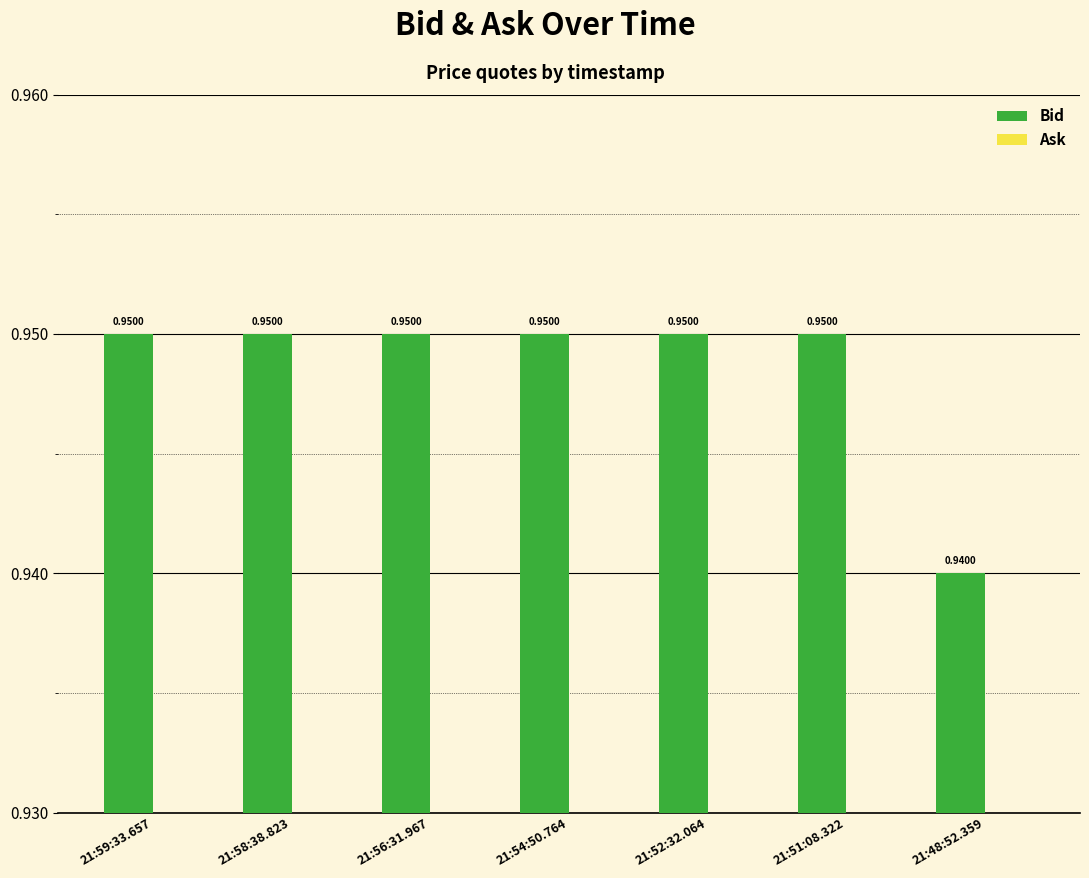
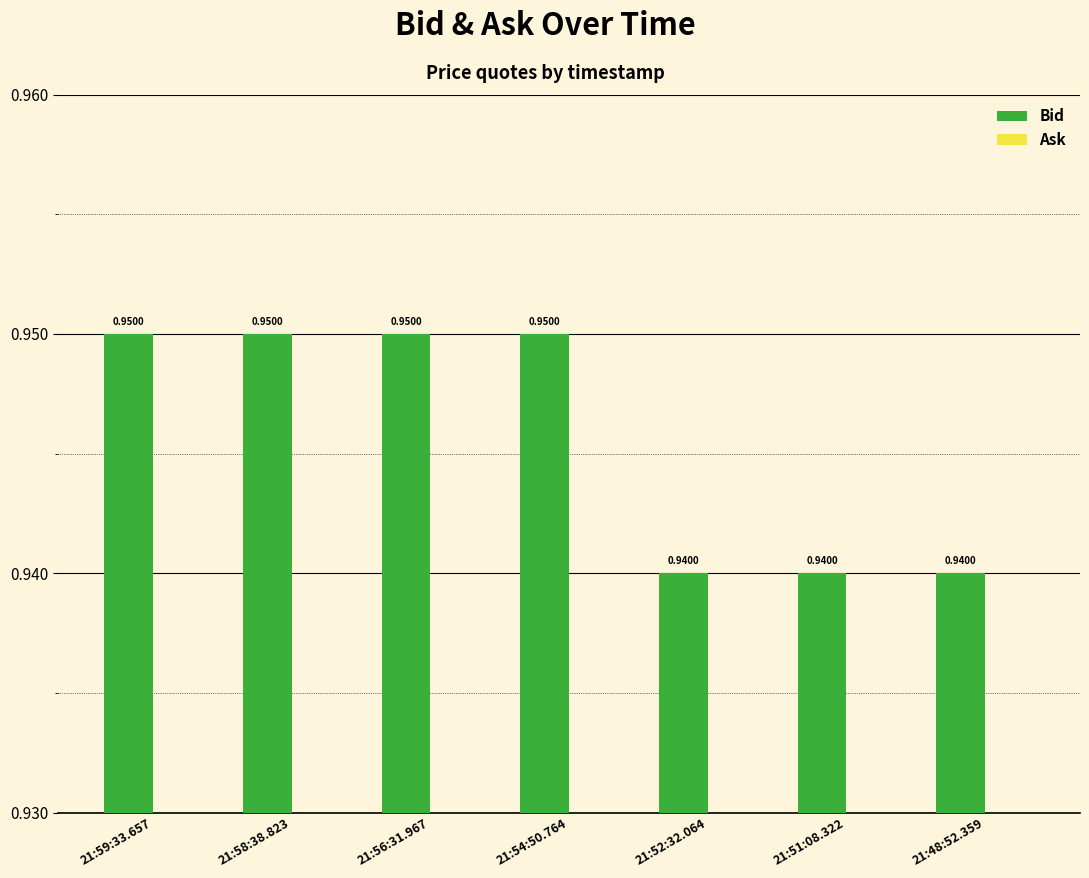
Bid, 21:52:32.064: 0.9500 -> 0.9400
Bid, 21:51:08.322: 0.9500 -> 0.9400
